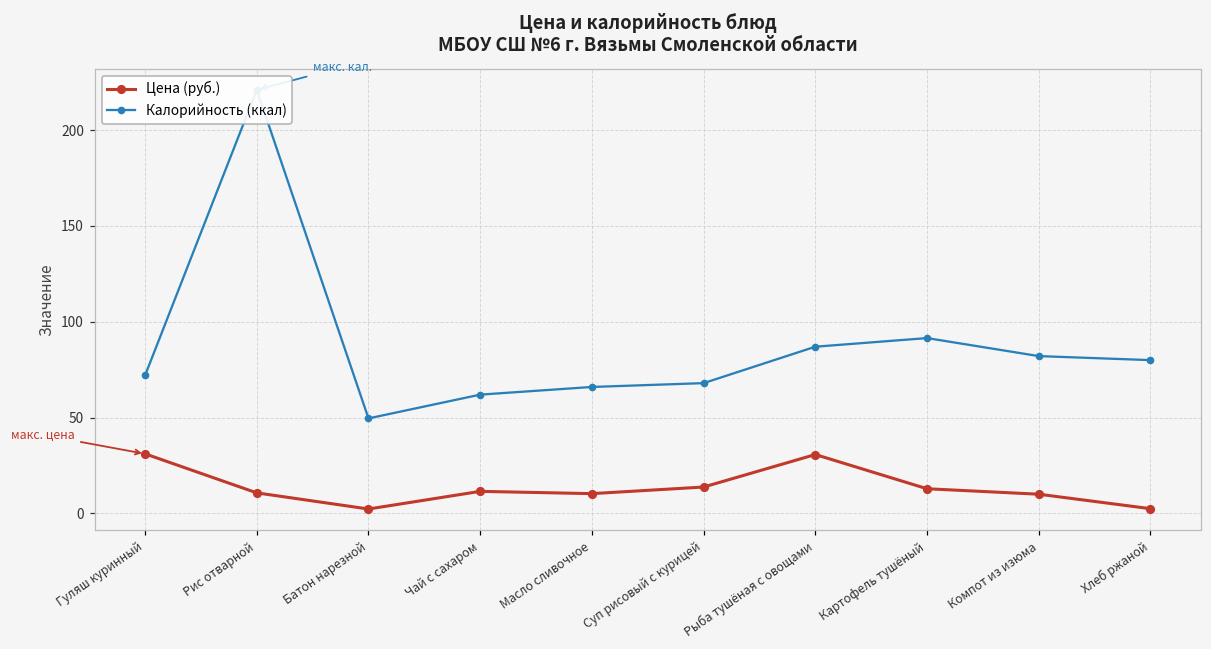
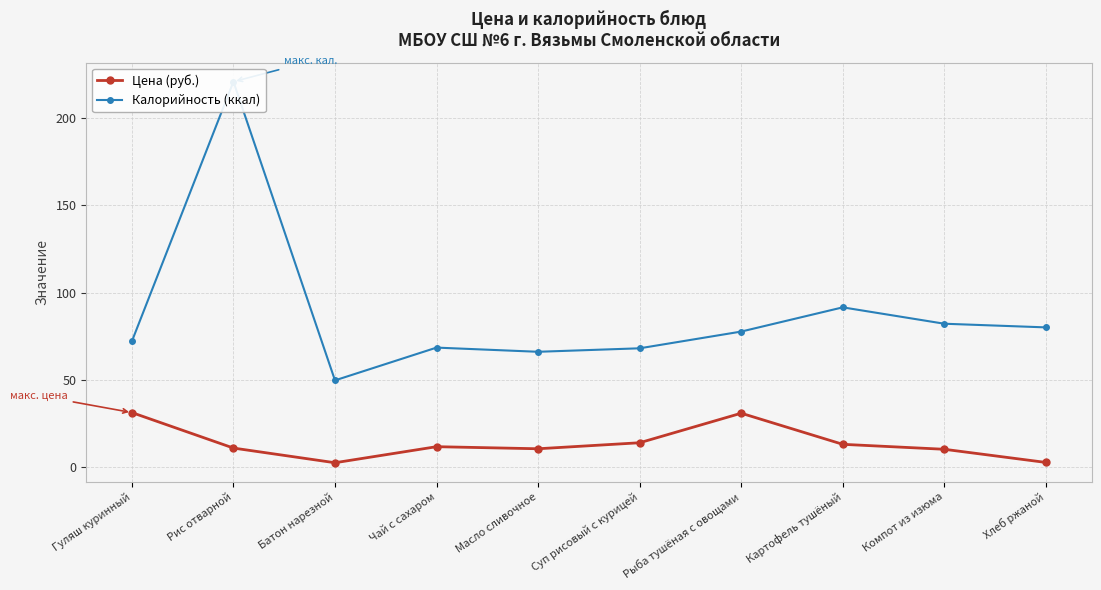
Калорийность (ккал), Чай с сахаром: 62 -> 68
Калорийность (ккал), Рыба тушёная с овощами: 87 -> 78
